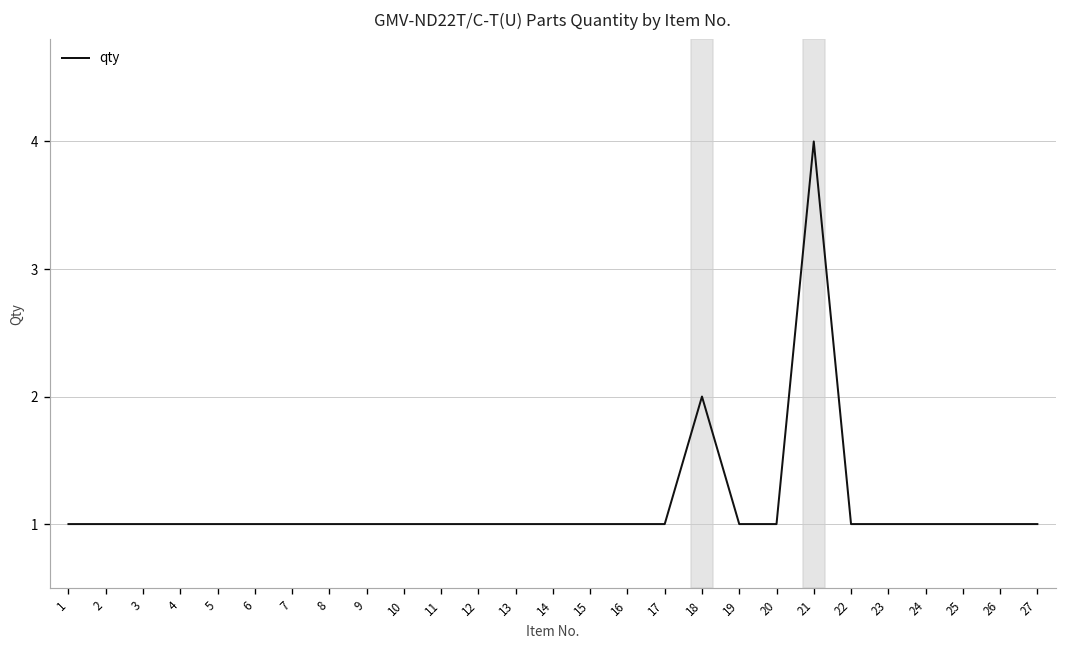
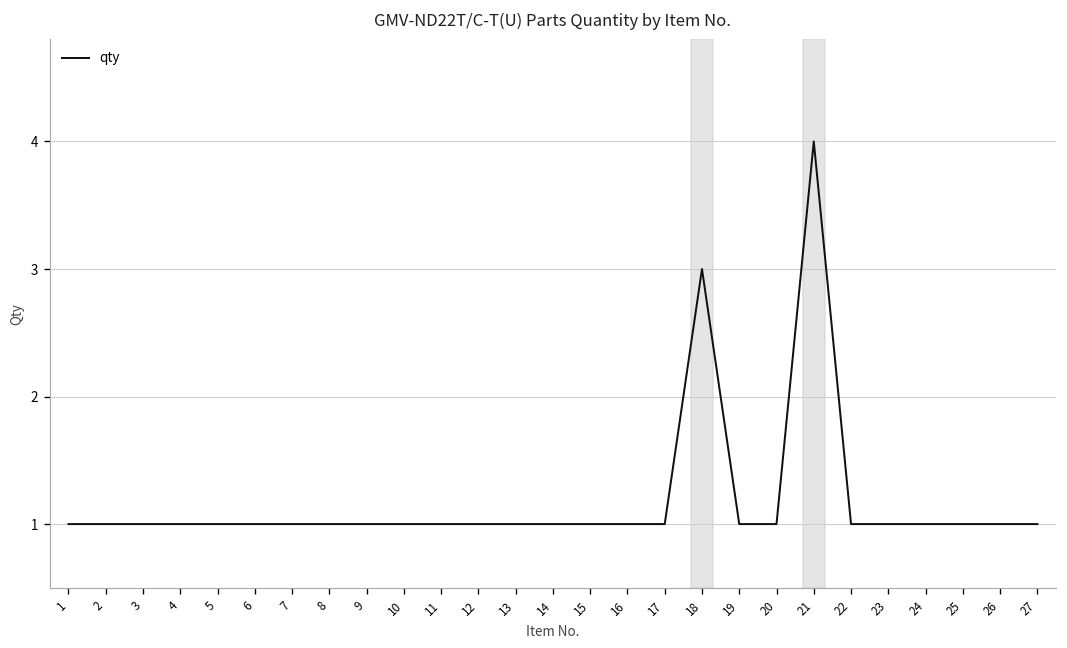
18: 2 -> 3
